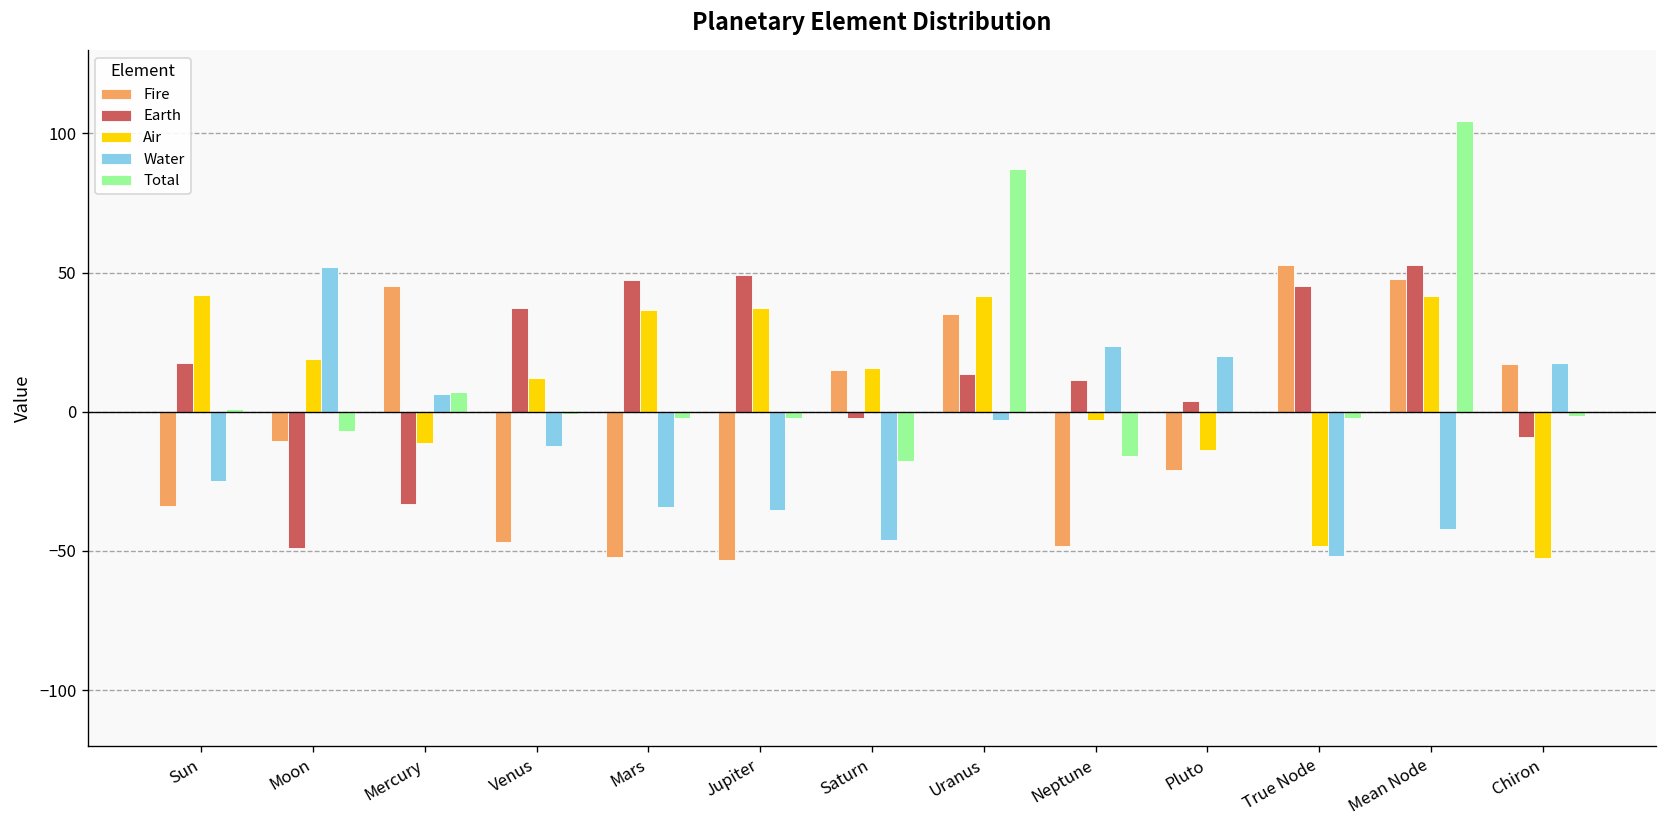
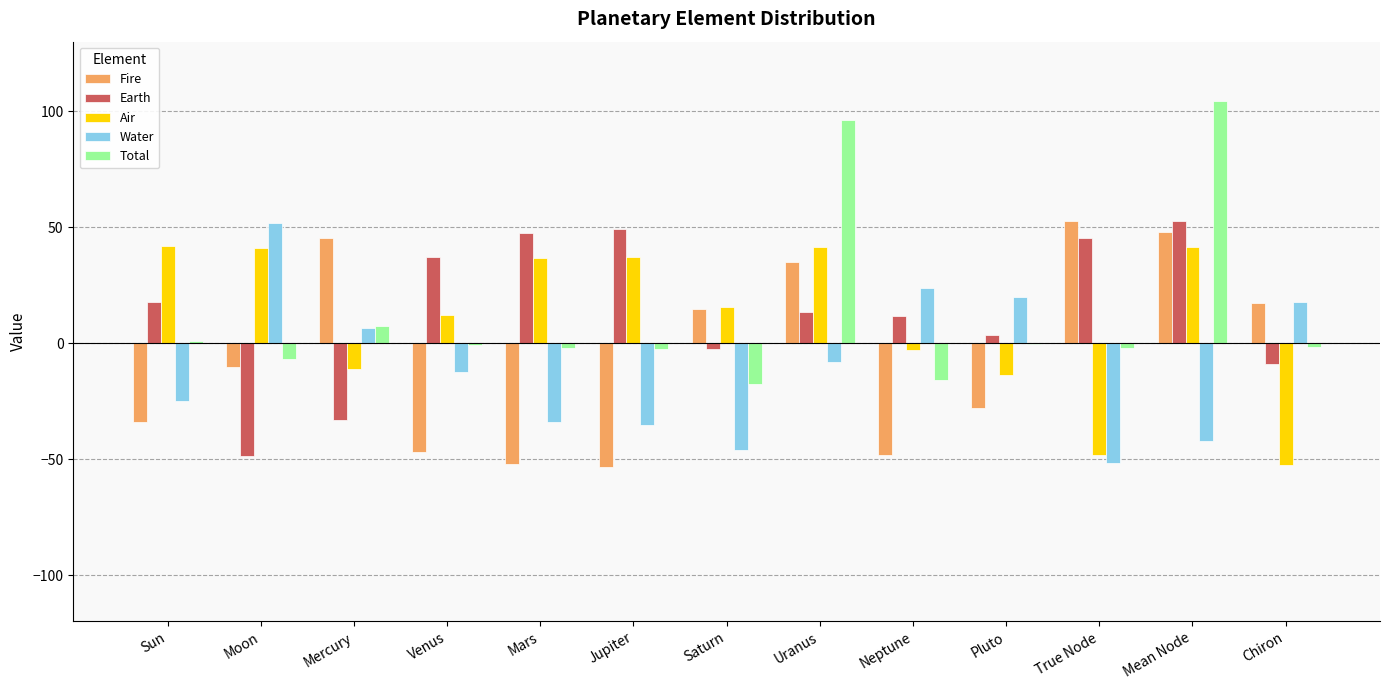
Air, Moon: 19 -> 41
Water, Uranus: -3 -> -8
Total, Uranus: 87 -> 96
Fire, Pluto: -21 -> -28
